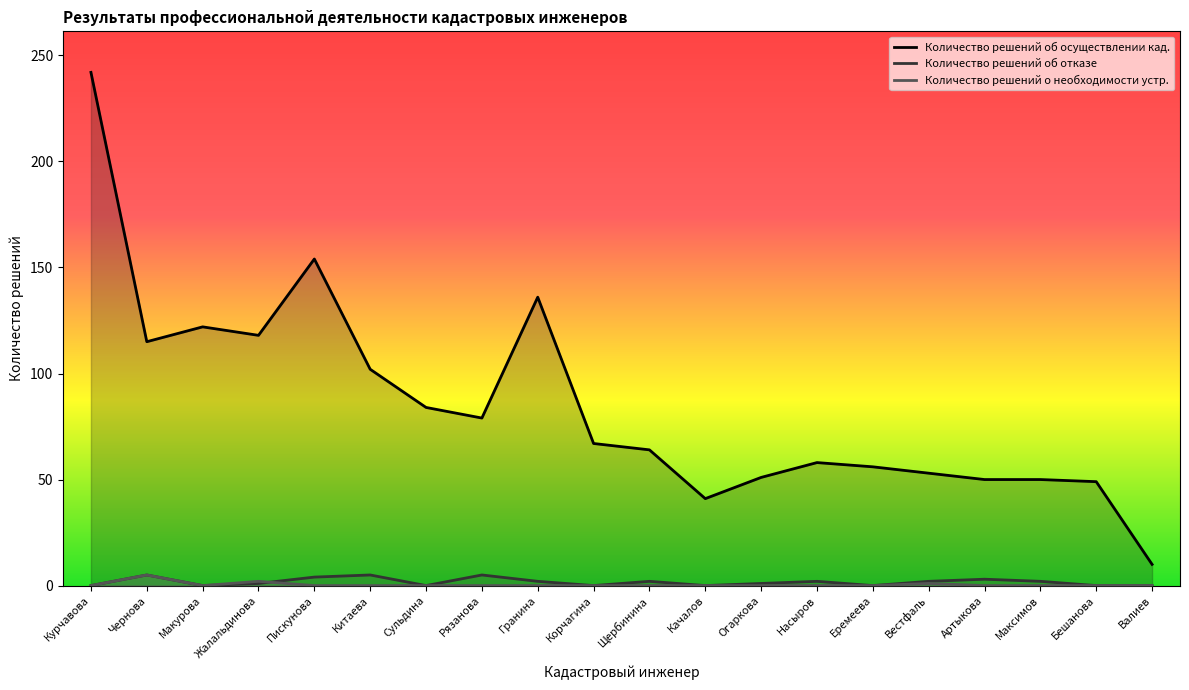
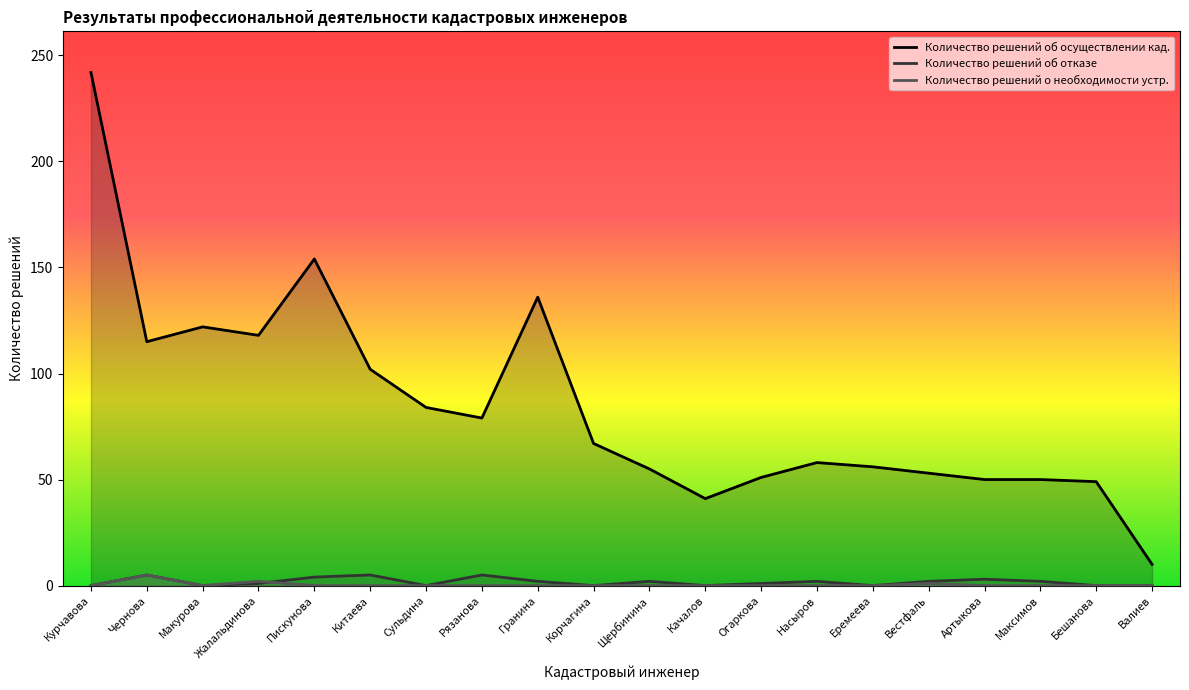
Количество решений об осуществлении кад., Щербинина: 64 -> 55
